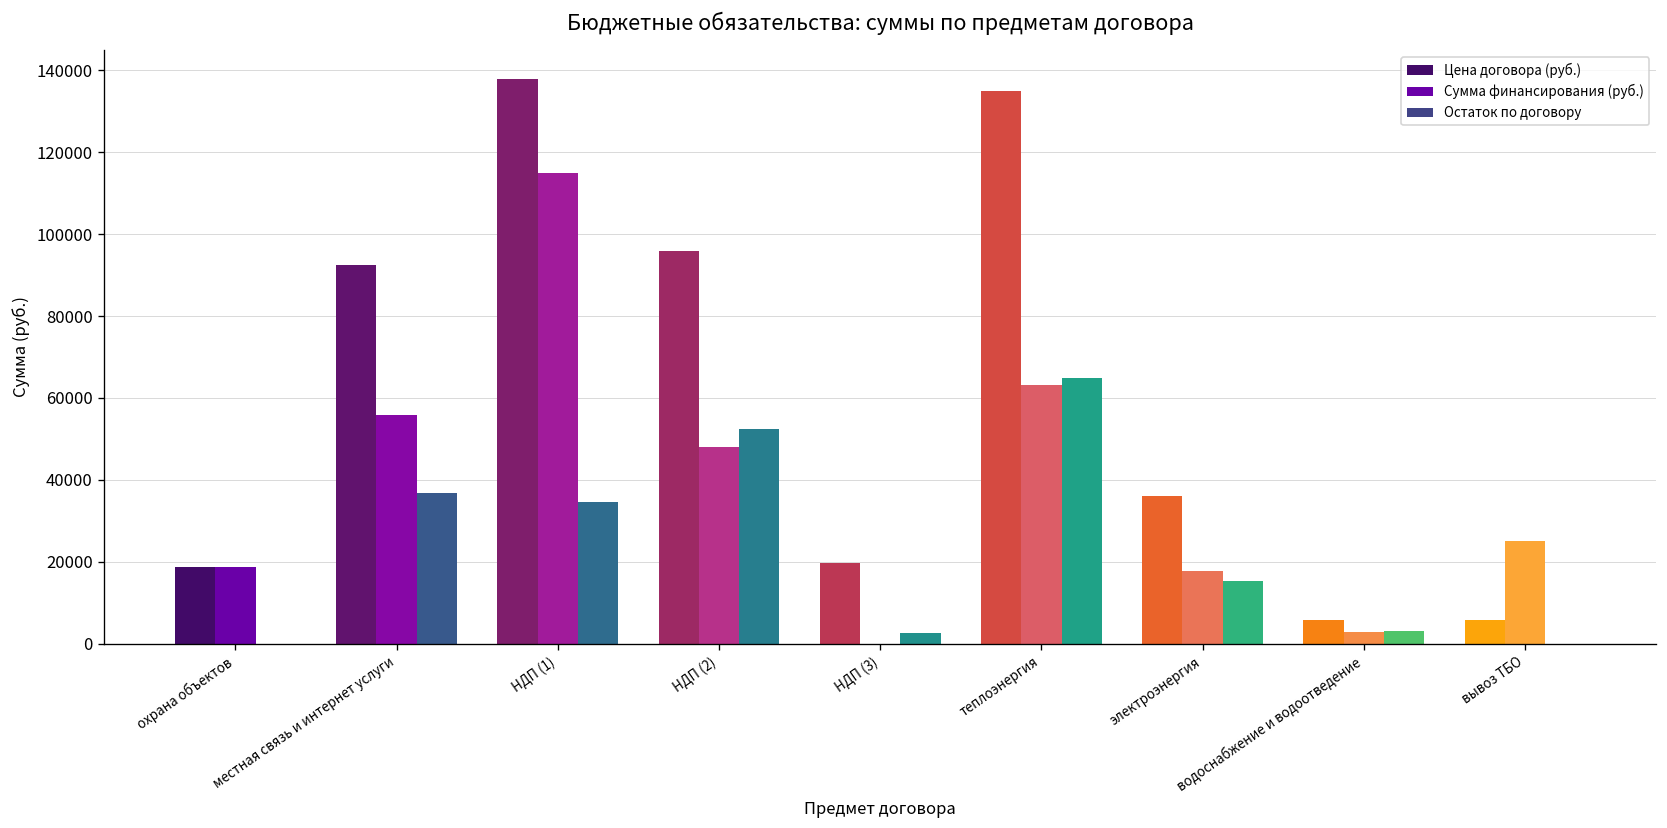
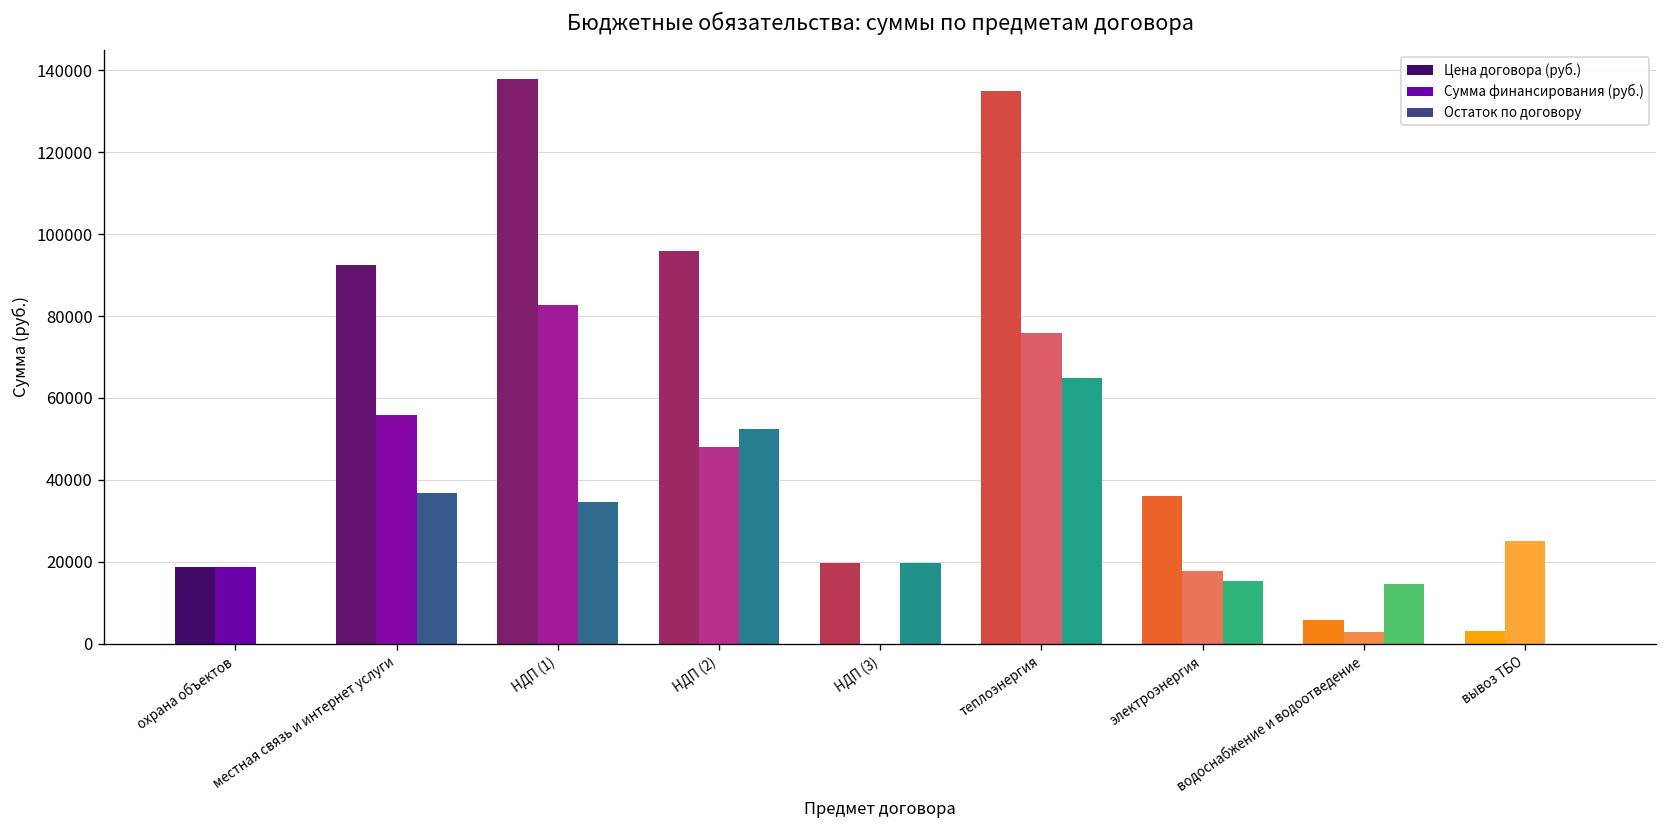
Сумма финансирования (руб.), НДП (1): 115000 -> 83000
Остаток по договору, НДП (3): 3000 -> 20000
Сумма финансирования (руб.), теплоэнергия: 63000 -> 76000
Остаток по договору, водоснабжение и водоотведение: 3000 -> 14000
Цена договора (руб.), вывоз ТБО: 6000 -> 3000
